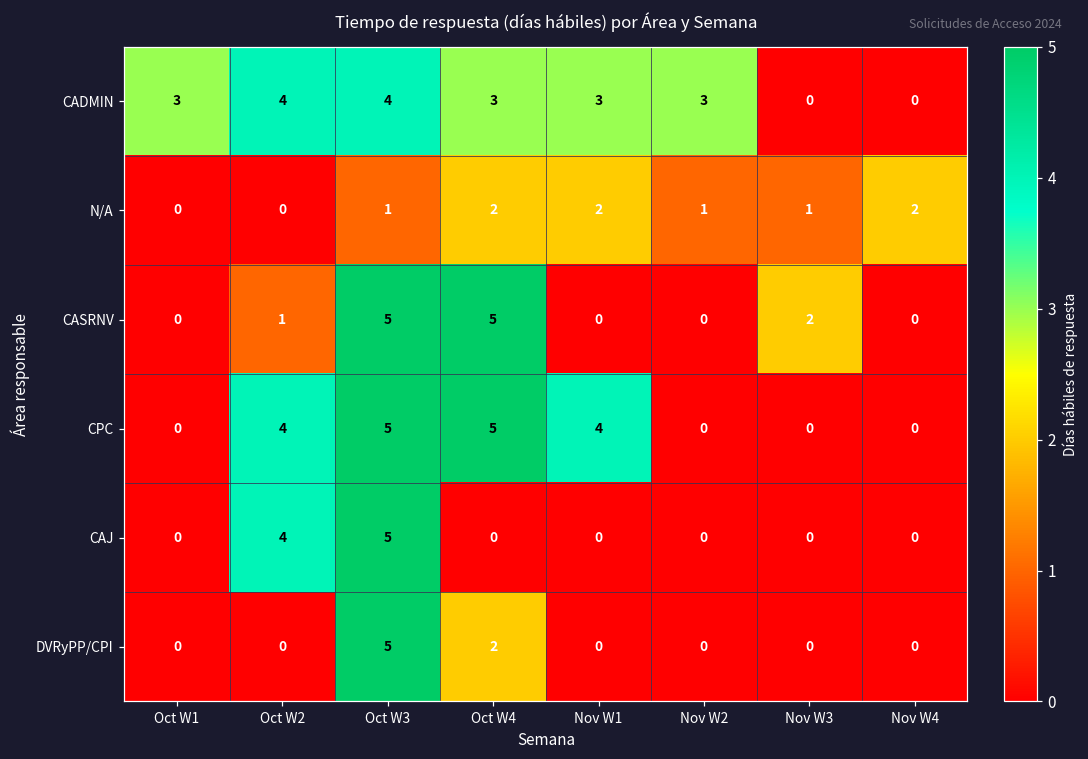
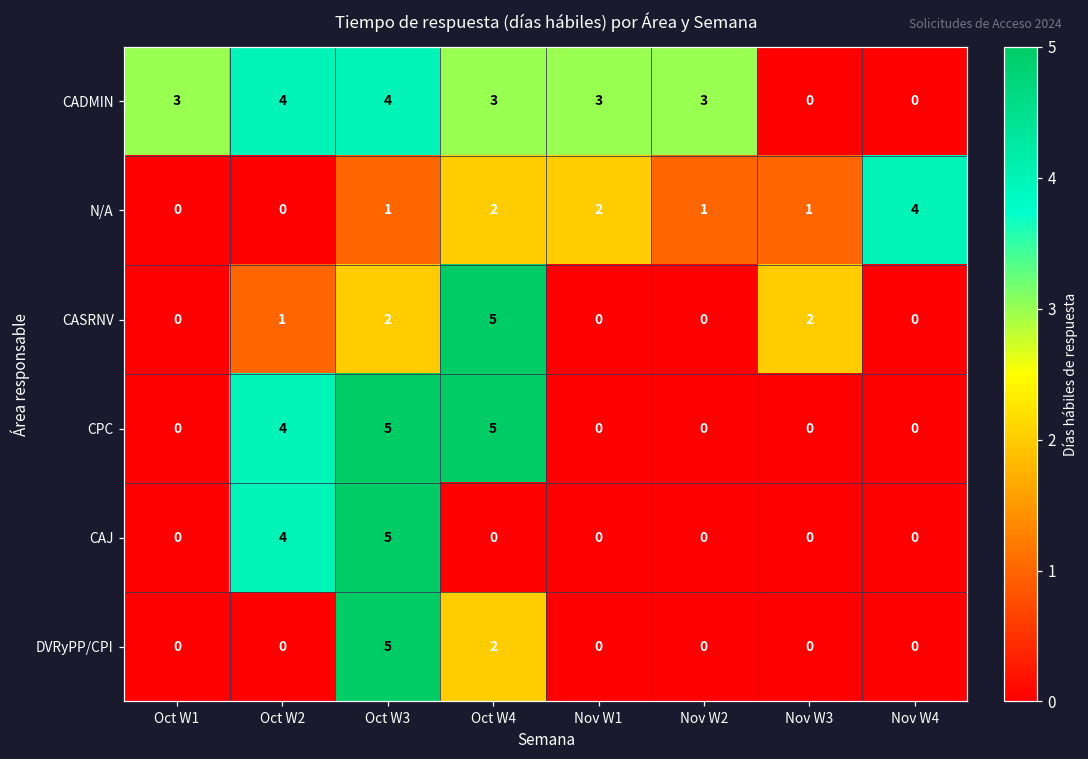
N/A, Nov W4: 2 -> 4
CASRNV, Oct W3: 5 -> 2
CPC, Nov W1: 4 -> 0
